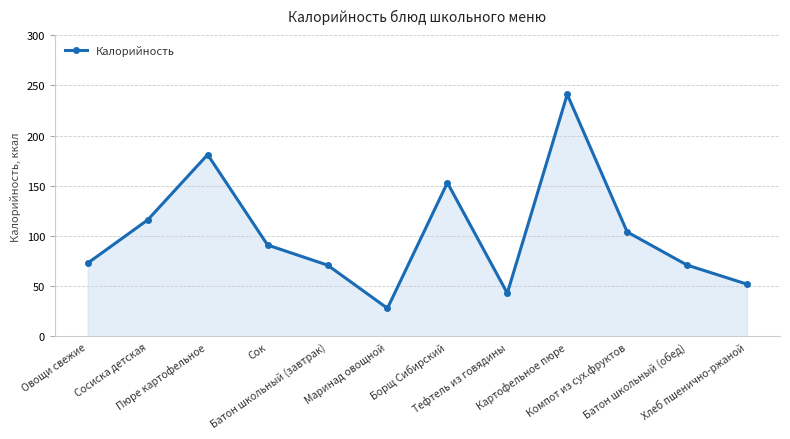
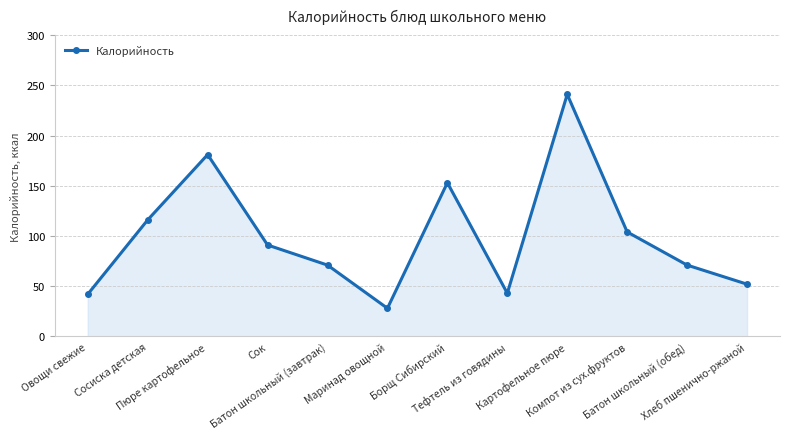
Овощи свежие: 73 -> 42
